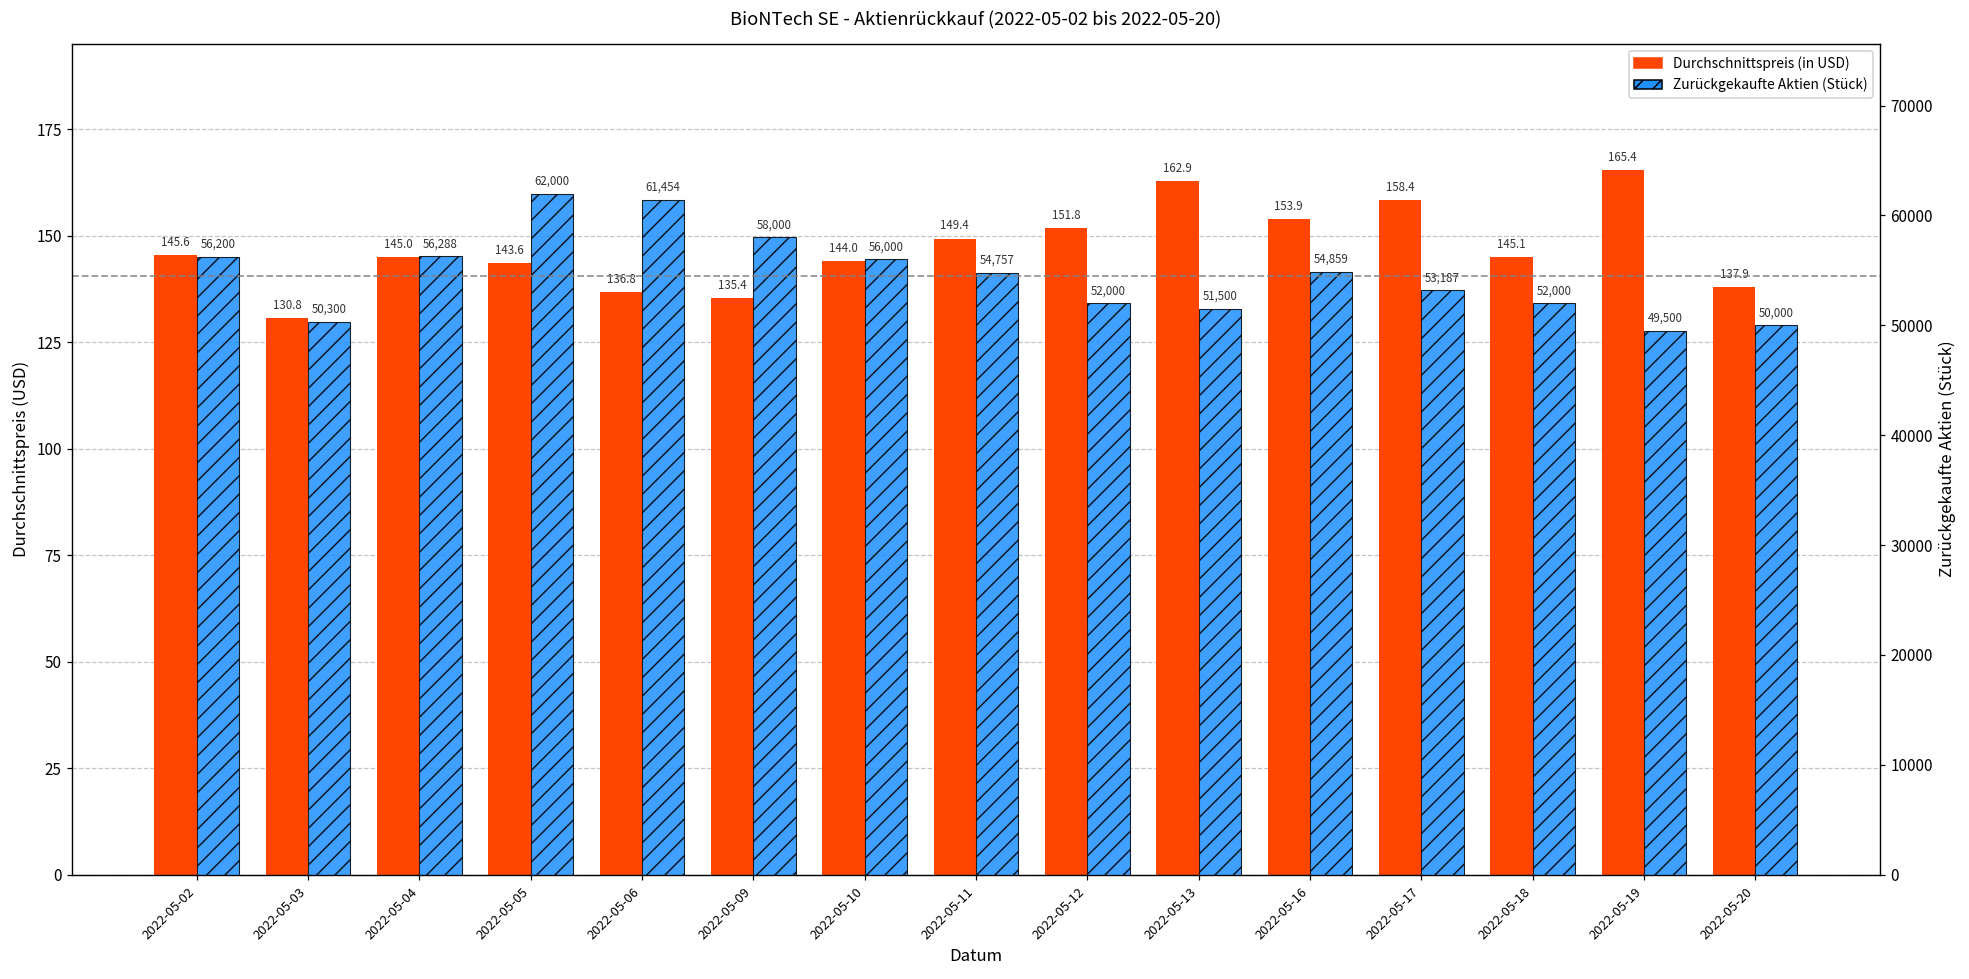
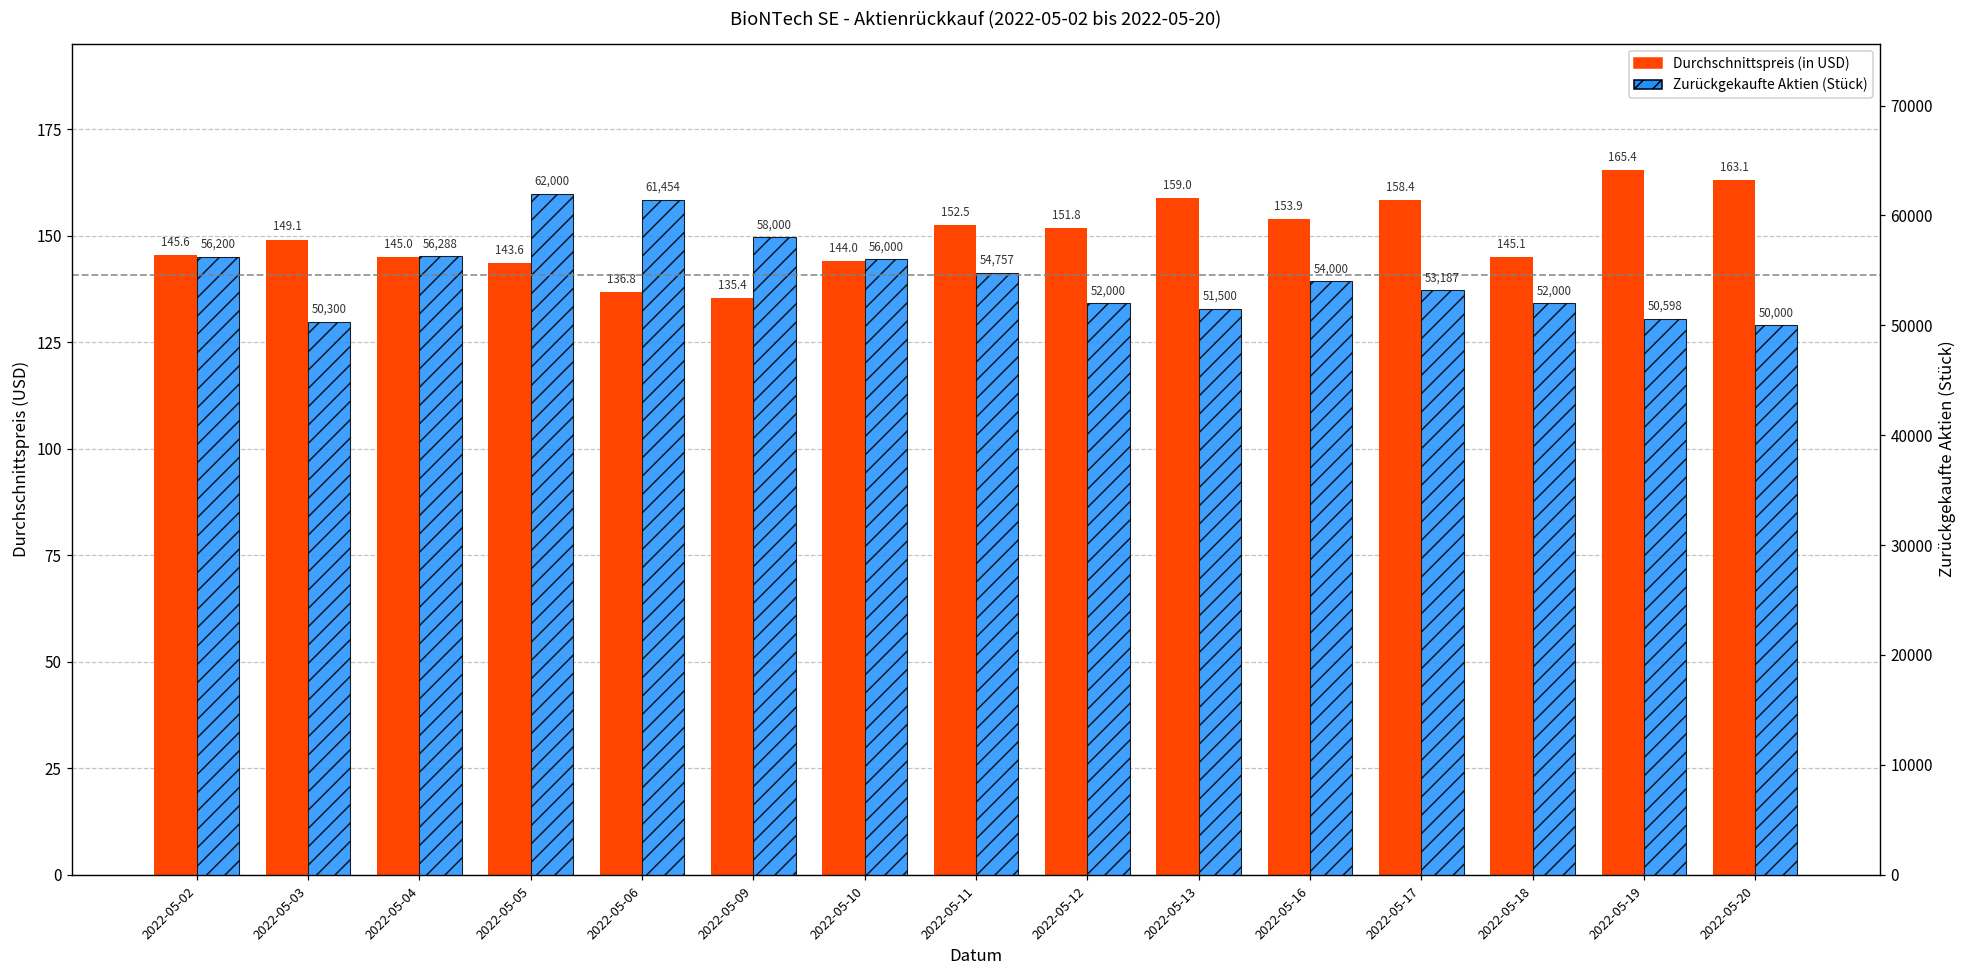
Durchschnittspreis (in USD), 2022-05-03: 130.8 -> 149.1
Durchschnittspreis (in USD), 2022-05-11: 149.4 -> 152.5
Durchschnittspreis (in USD), 2022-05-13: 162.9 -> 159.0
Durchschnittspreis (in USD), 2022-05-20: 137.9 -> 163.1
Zurückgekaufte Aktien (Stück), 2022-05-16: 54,859 -> 54,000
Zurückgekaufte Aktien (Stück), 2022-05-19: 49,500 -> 50,598
